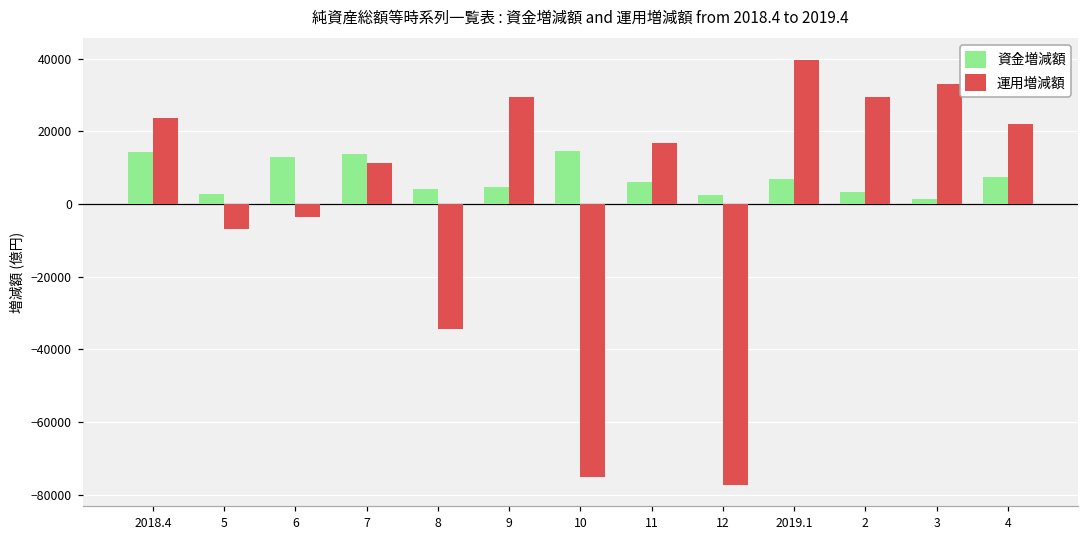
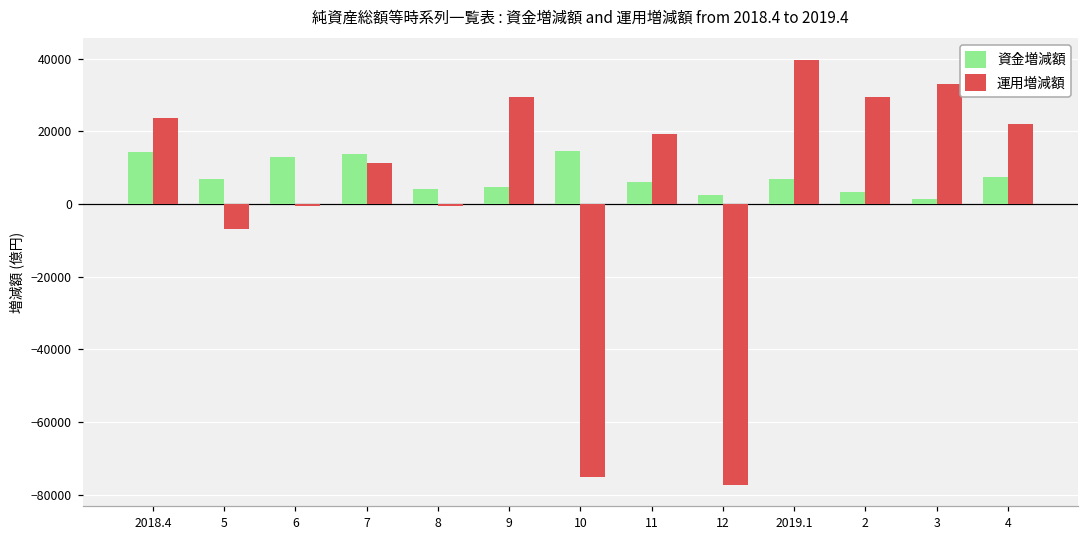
資金増減額, 5: 3000 -> 7000
運用増減額, 6: -4000 -> 0
運用増減額, 8: -34000 -> 0
運用増減額, 11: 17000 -> 19000
